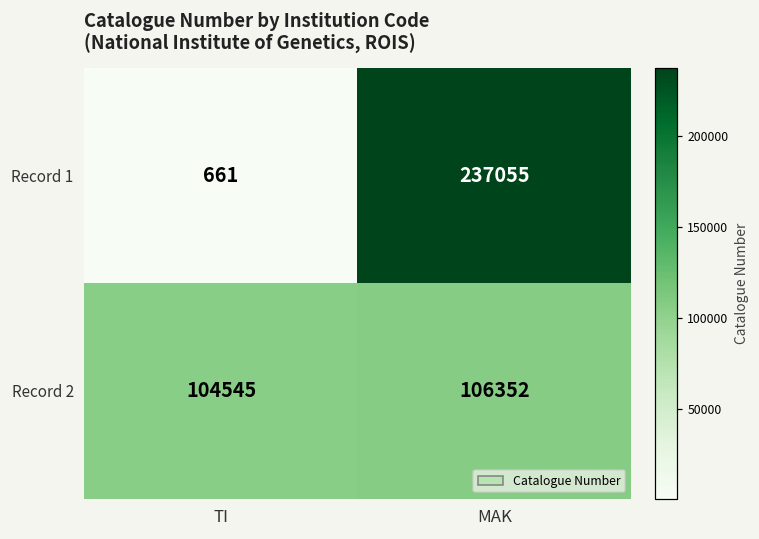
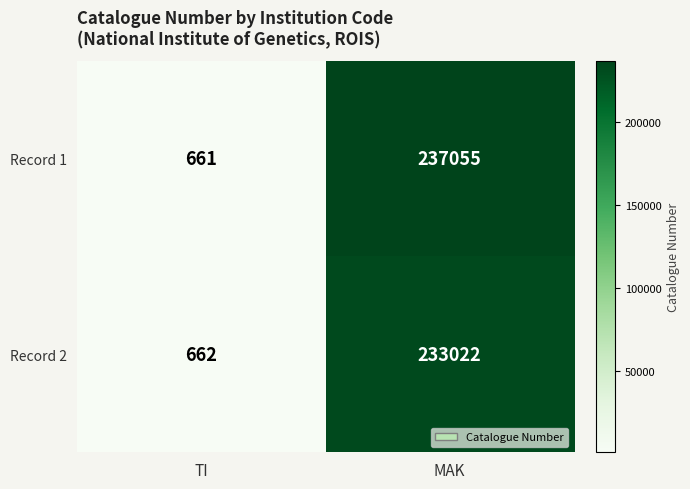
Record 2, TI: 104545 -> 662
Record 2, MAK: 106352 -> 233022
